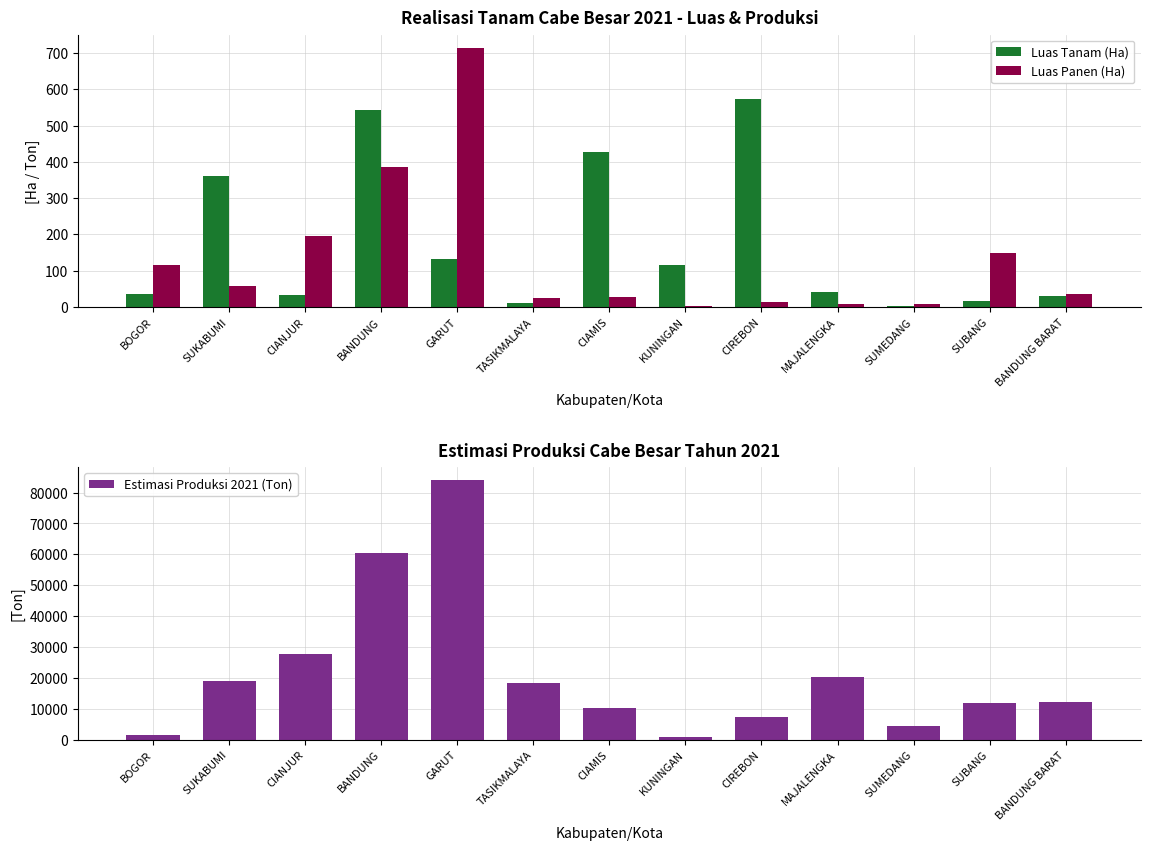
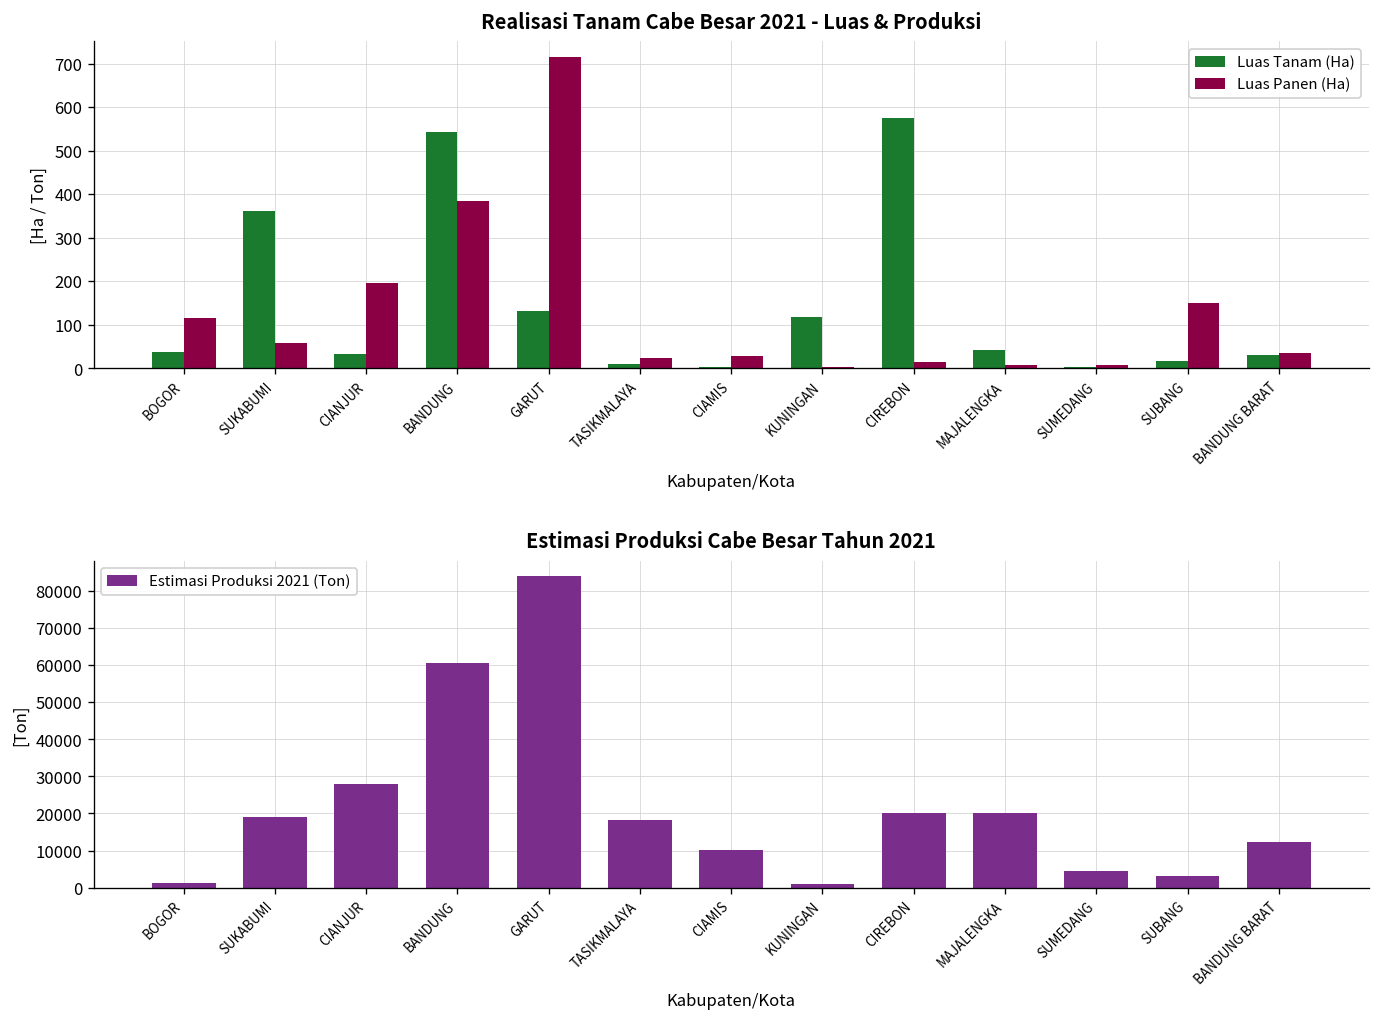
Realisasi Tanam Cabe Besar 2021 - Luas & Produksi, Luas Tanam (Ha), CIAMIS: 430 -> 0
Estimasi Produksi Cabe Besar Tahun 2021, CIREBON: 7000 -> 20000
Estimasi Produksi Cabe Besar Tahun 2021, SUBANG: 12000 -> 3000
